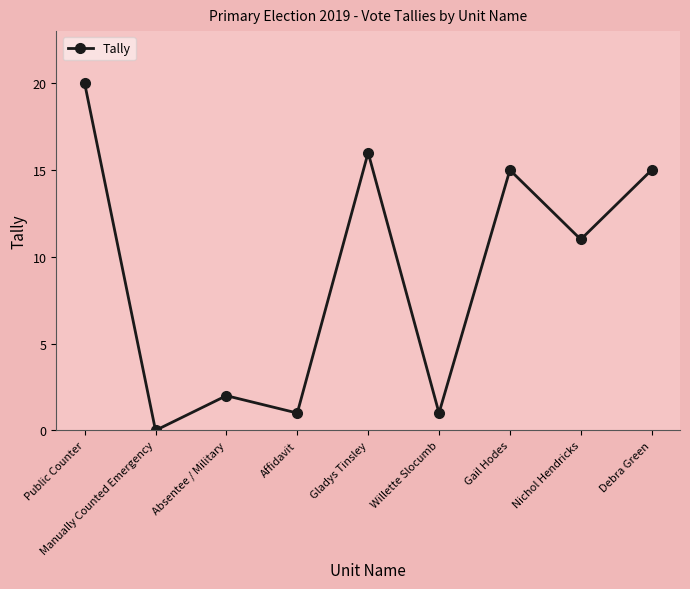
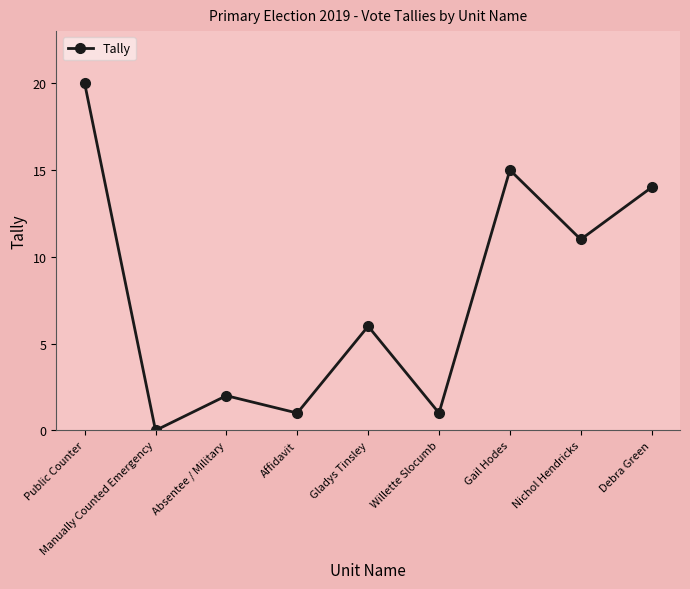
Gladys Tinsley: 16 -> 6
Debra Green: 15 -> 14
